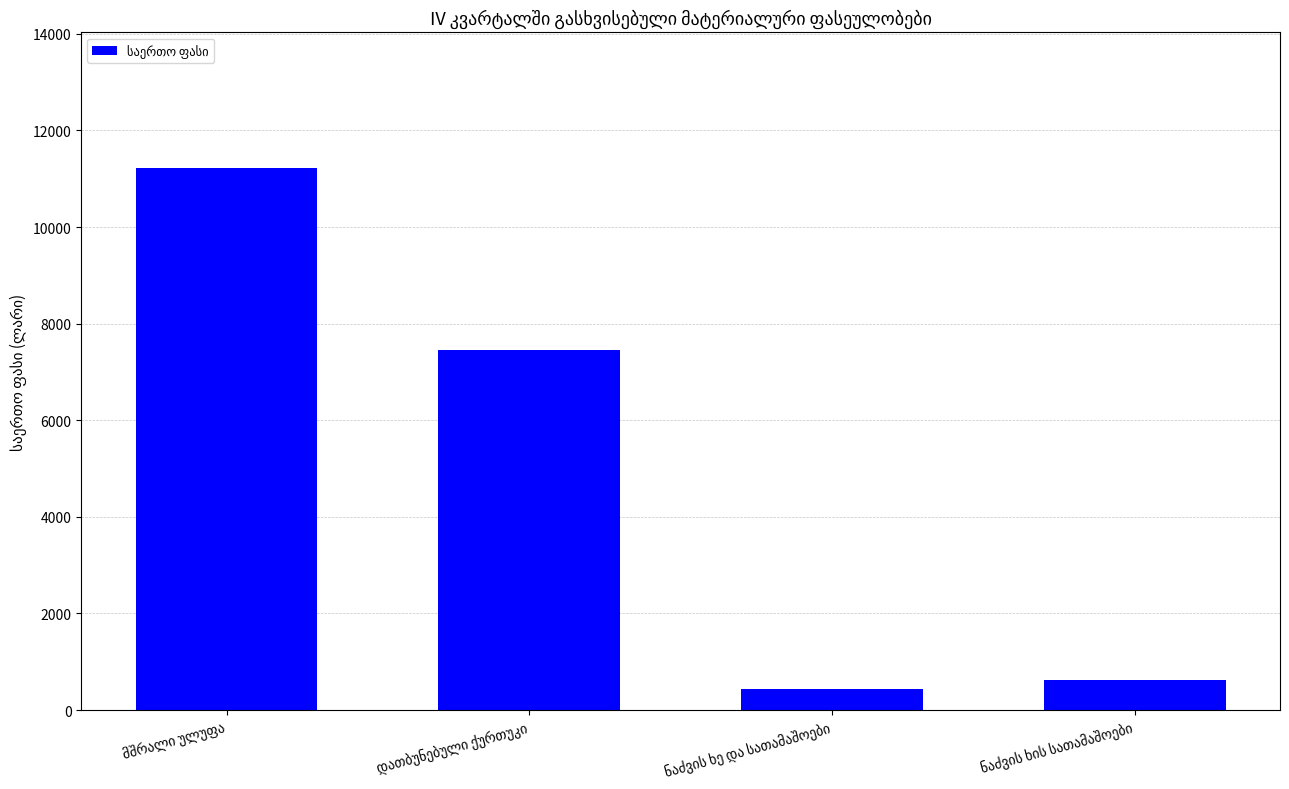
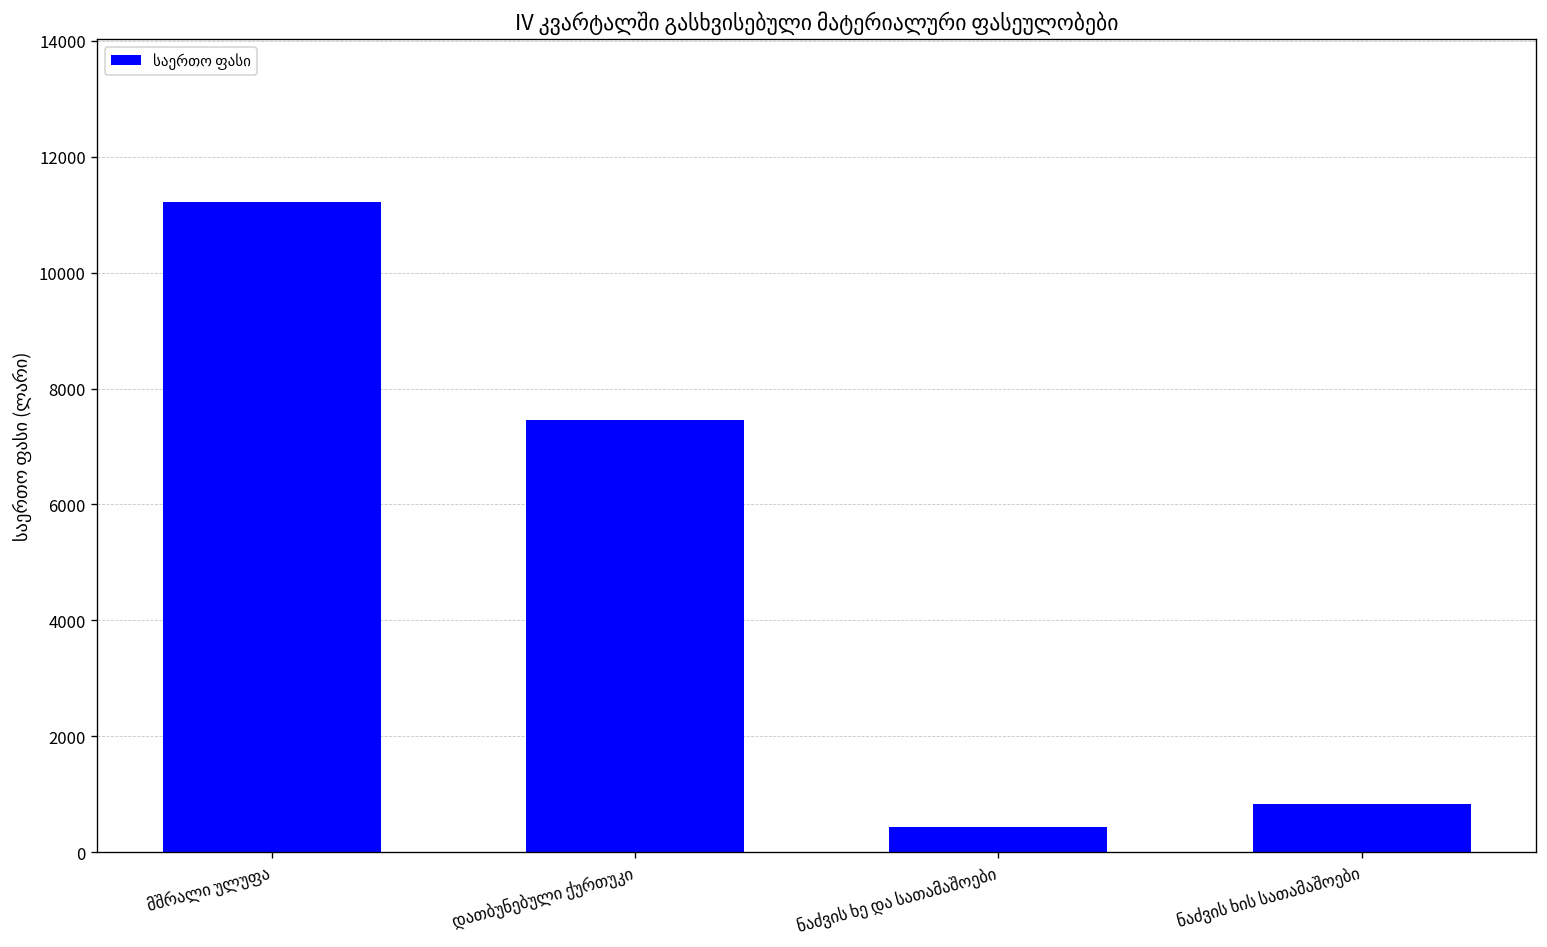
ნაძვის ხის სათამაშოები: 600 -> 800
